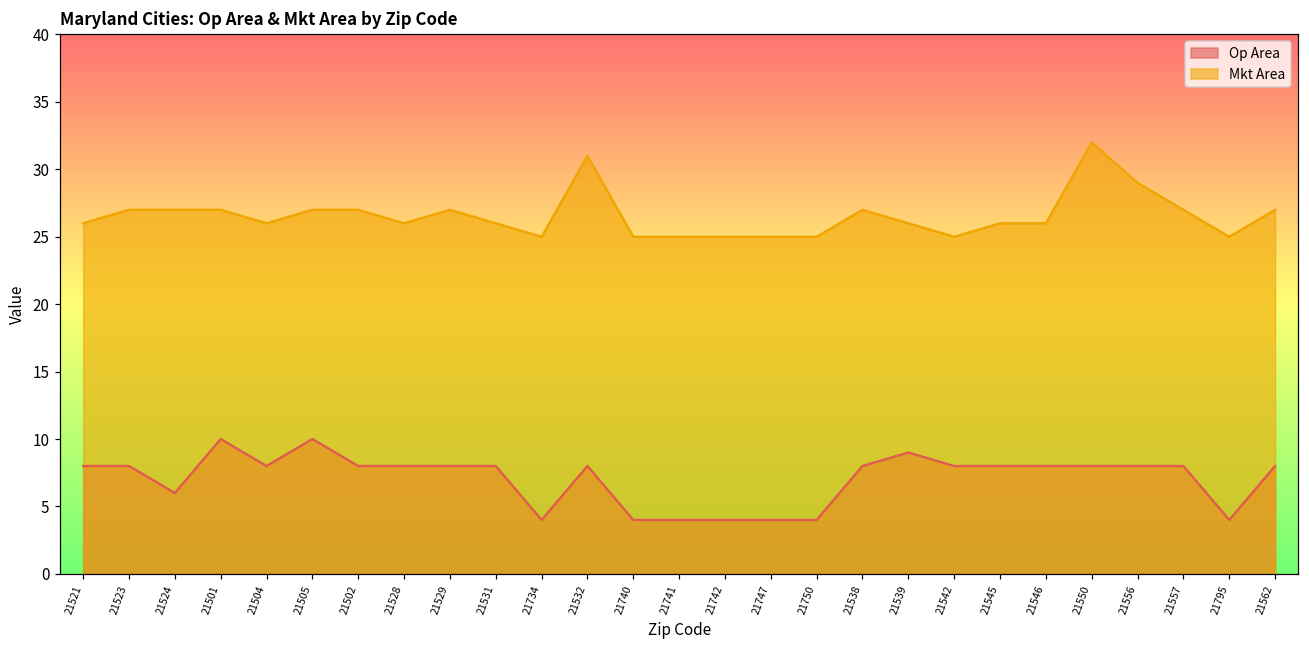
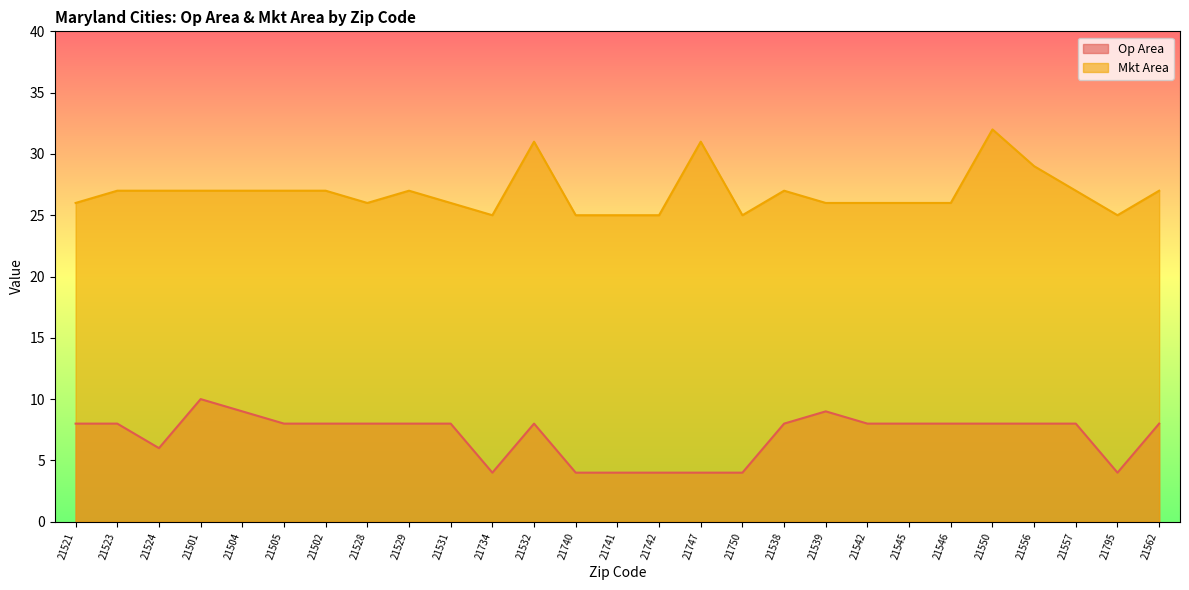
Op Area, 21504: 8 -> 9
Mkt Area, 21504: 26 -> 27
Op Area, 21505: 10 -> 8
Mkt Area, 21747: 25 -> 31
Mkt Area, 21542: 25 -> 26
